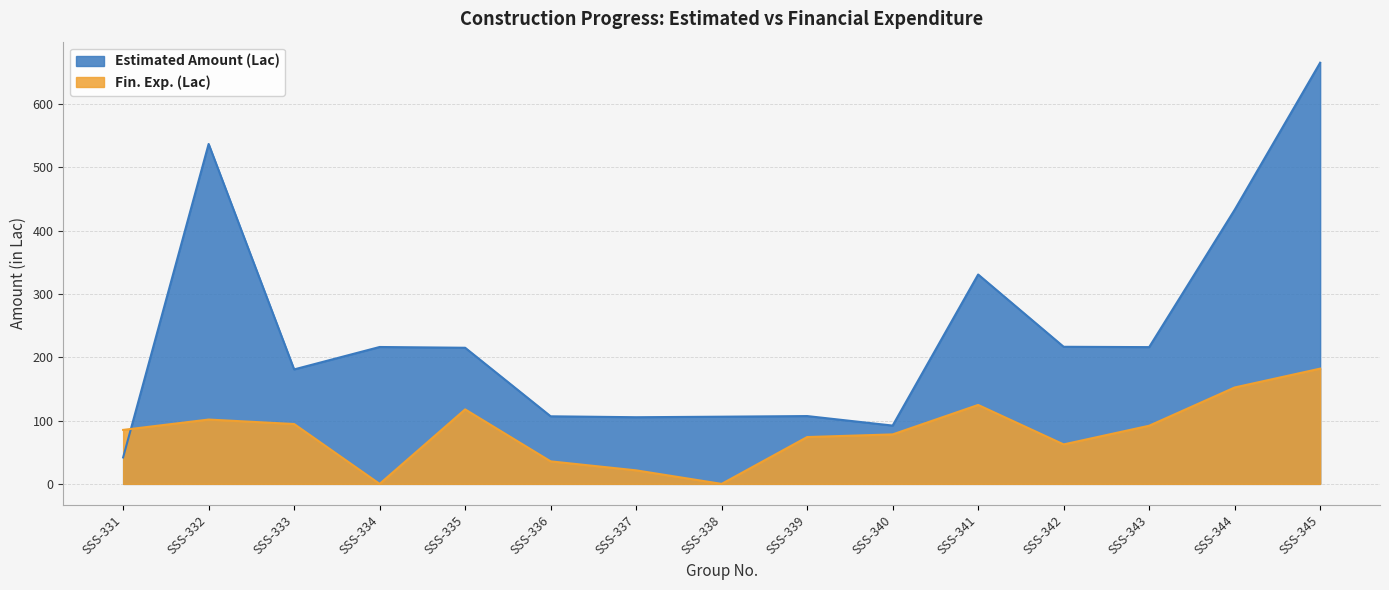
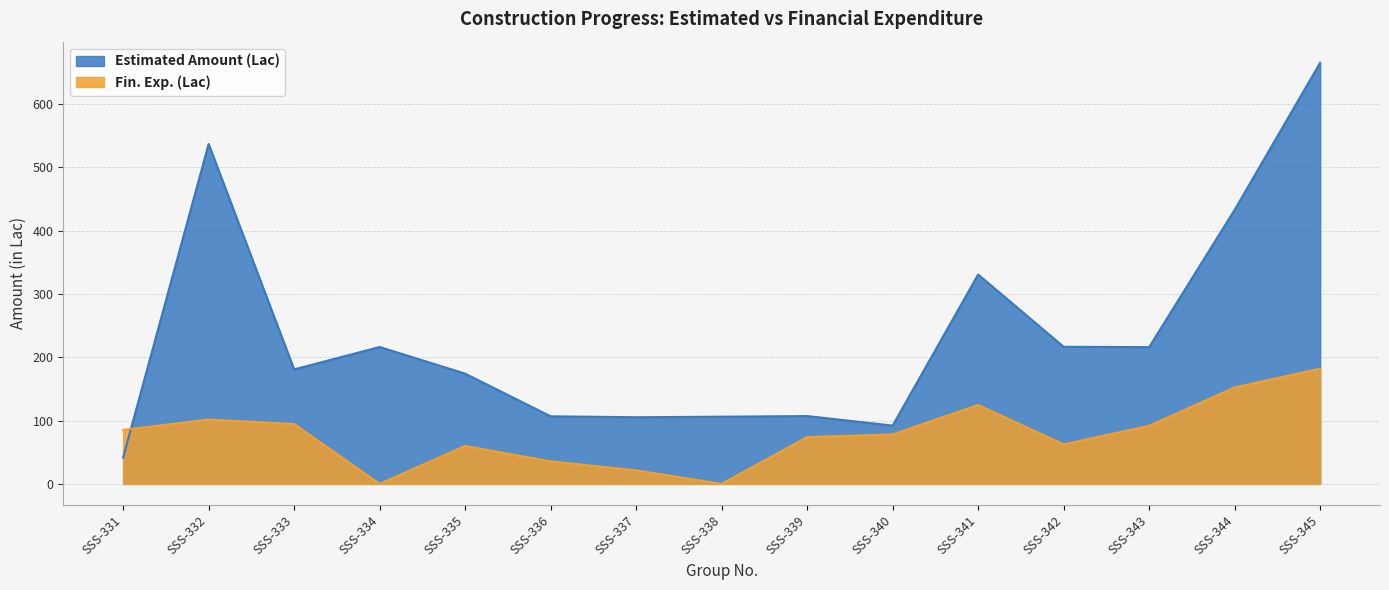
Estimated Amount (Lac), SSS-335: 210 -> 170
Fin. Exp. (Lac), SSS-335: 120 -> 60
